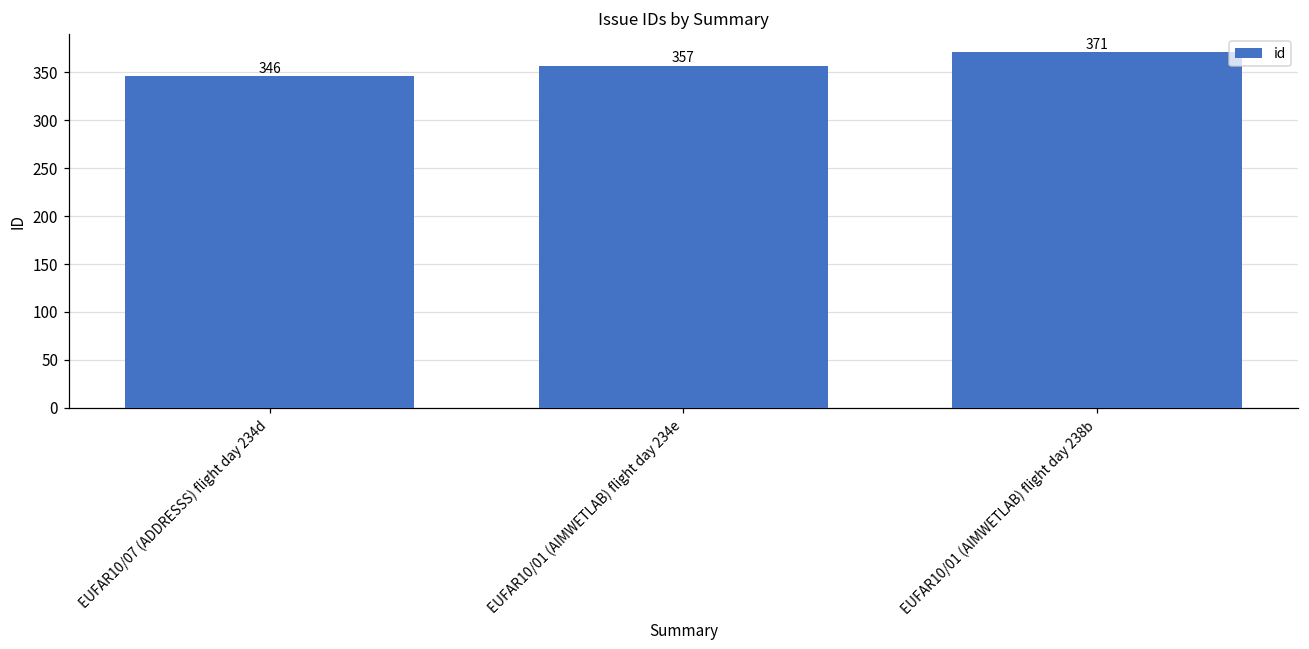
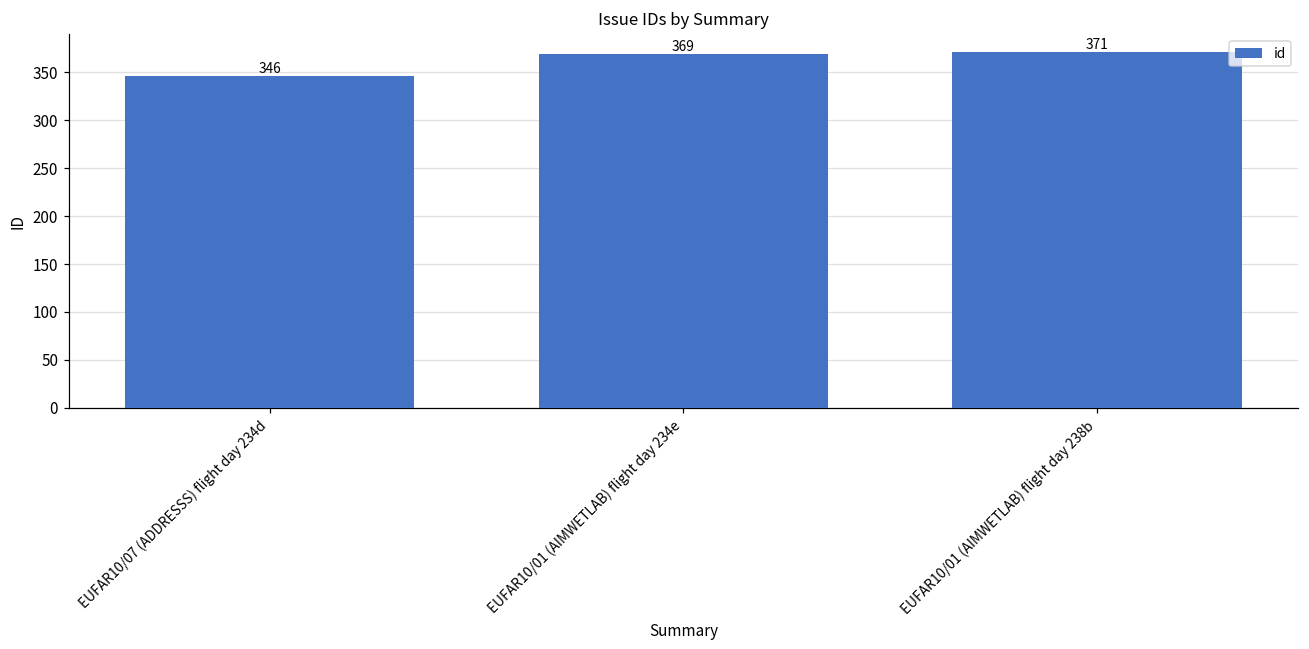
EUFAR10/01 (AIMWETLAB) flight day 234e: 357 -> 369
